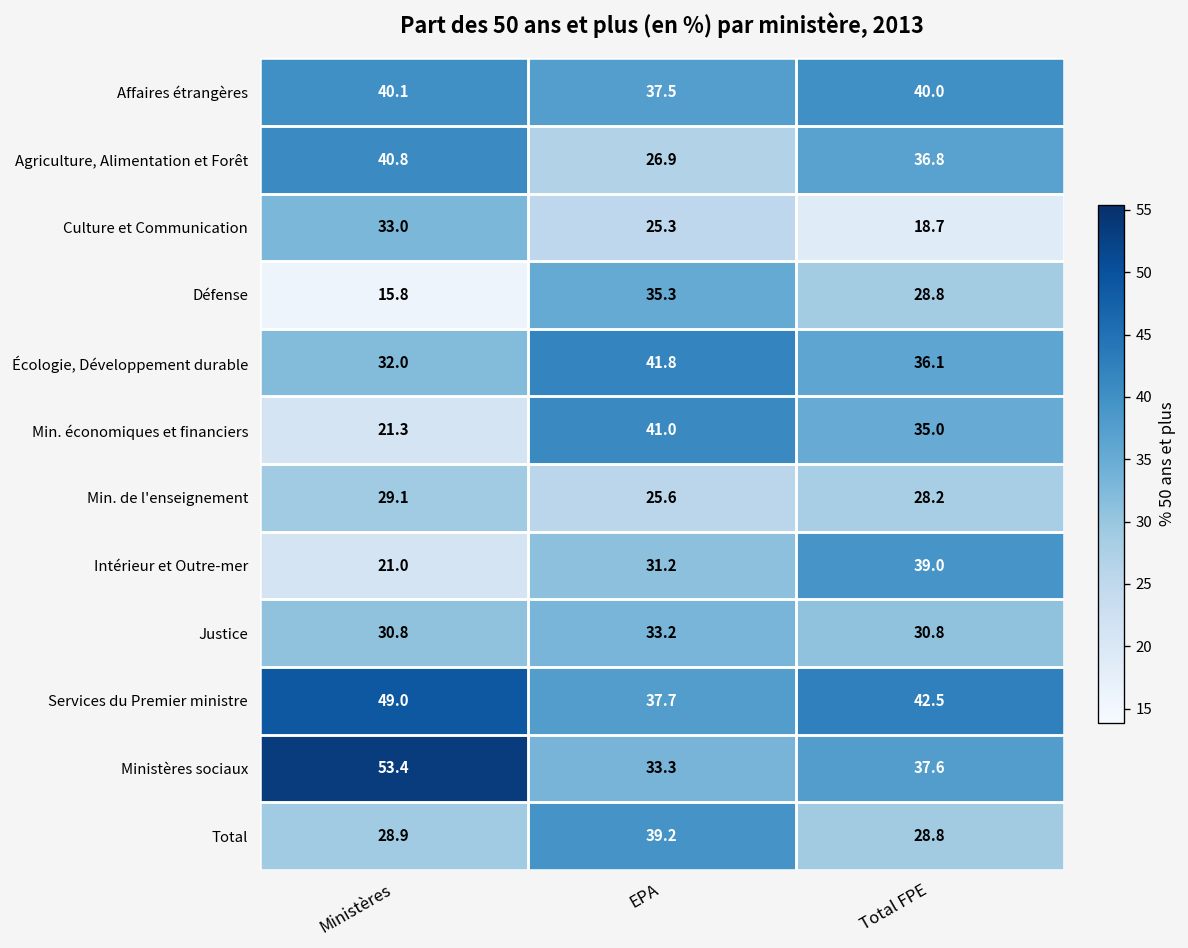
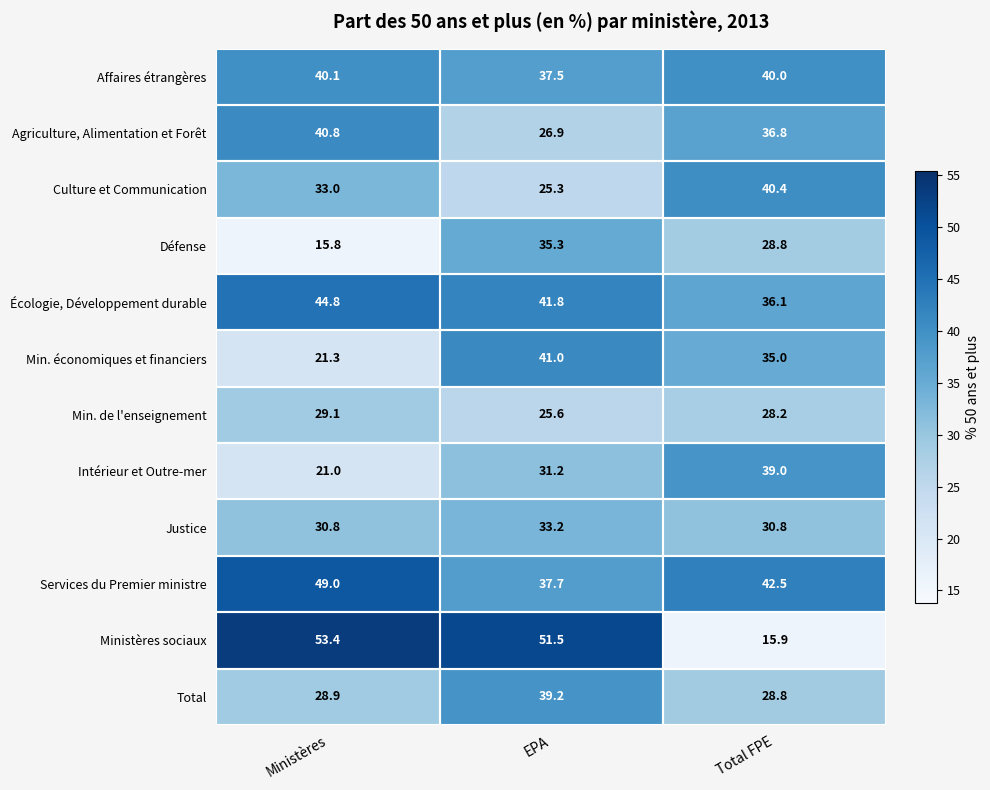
Culture et Communication, Total FPE: 18.7 -> 40.4
Écologie, Développement durable, Ministères: 32.0 -> 44.8
Ministères sociaux, EPA: 33.3 -> 51.5
Ministères sociaux, Total FPE: 37.6 -> 15.9
